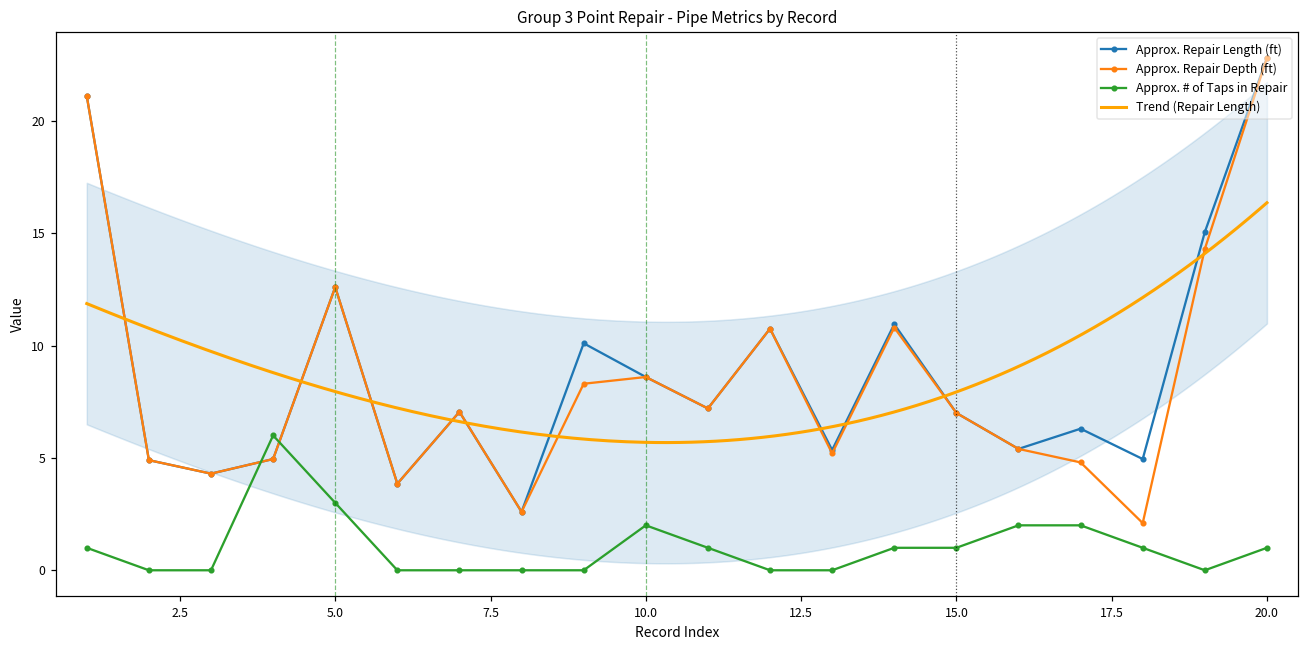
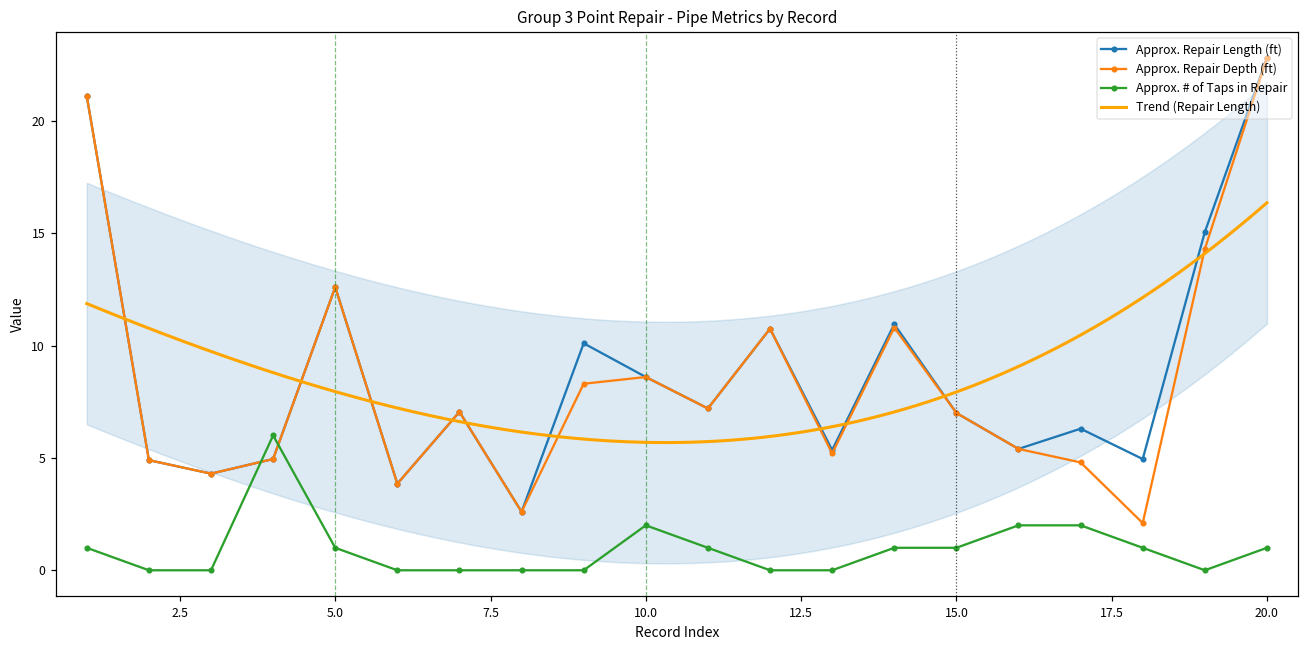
Approx. # of Taps in Repair, 5.0: 3 -> 1
